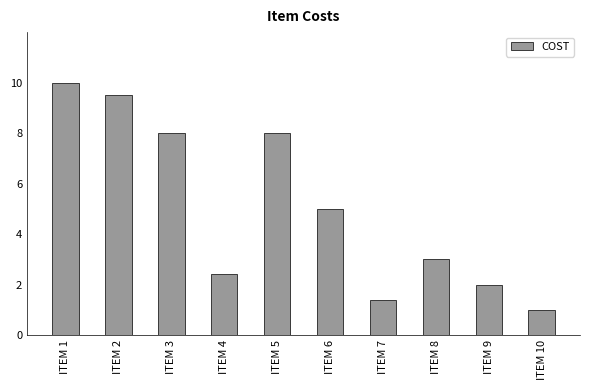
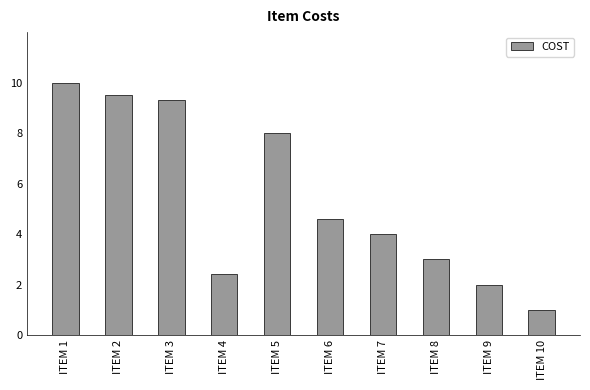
ITEM 3: 8.0 -> 9.3
ITEM 6: 5.0 -> 4.6
ITEM 7: 1.4 -> 4.0
